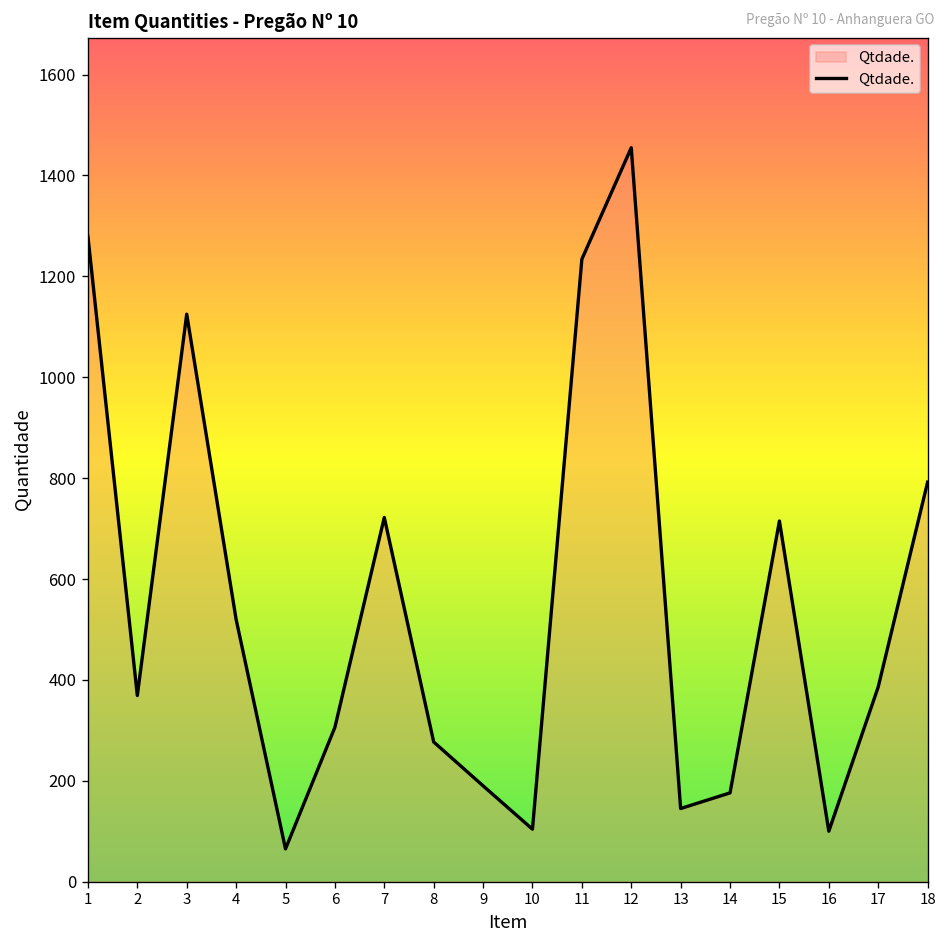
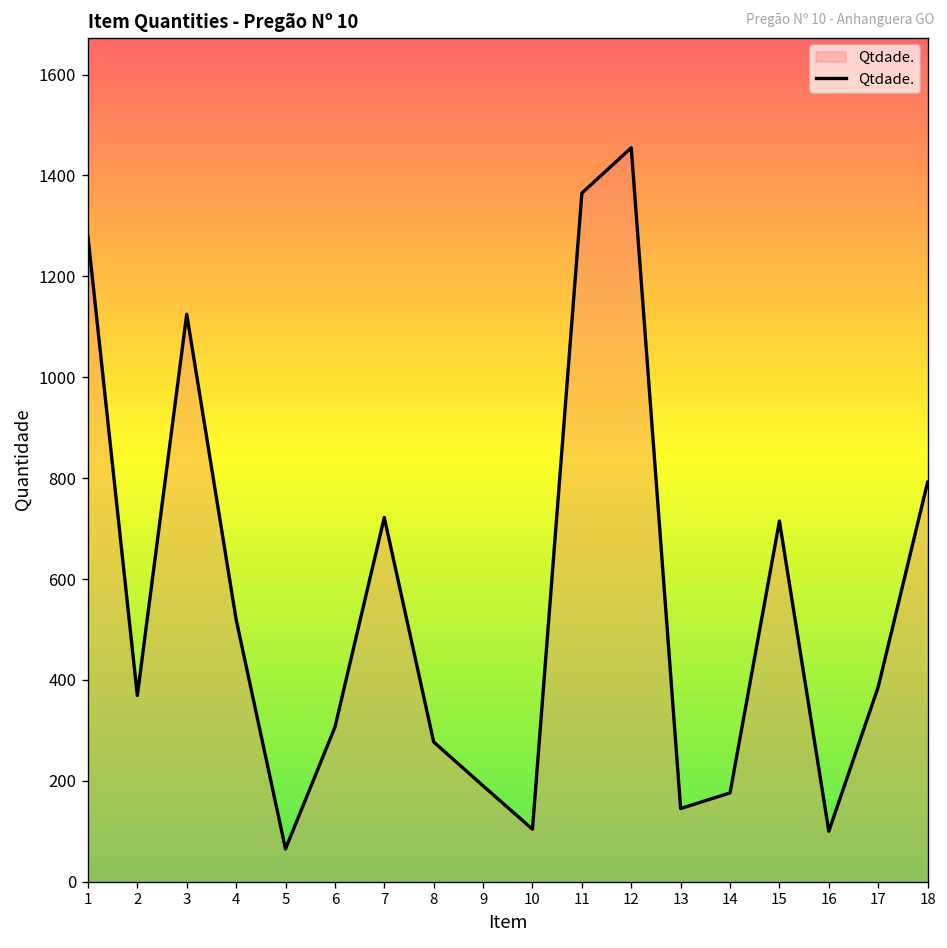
11: 1230 -> 1370
